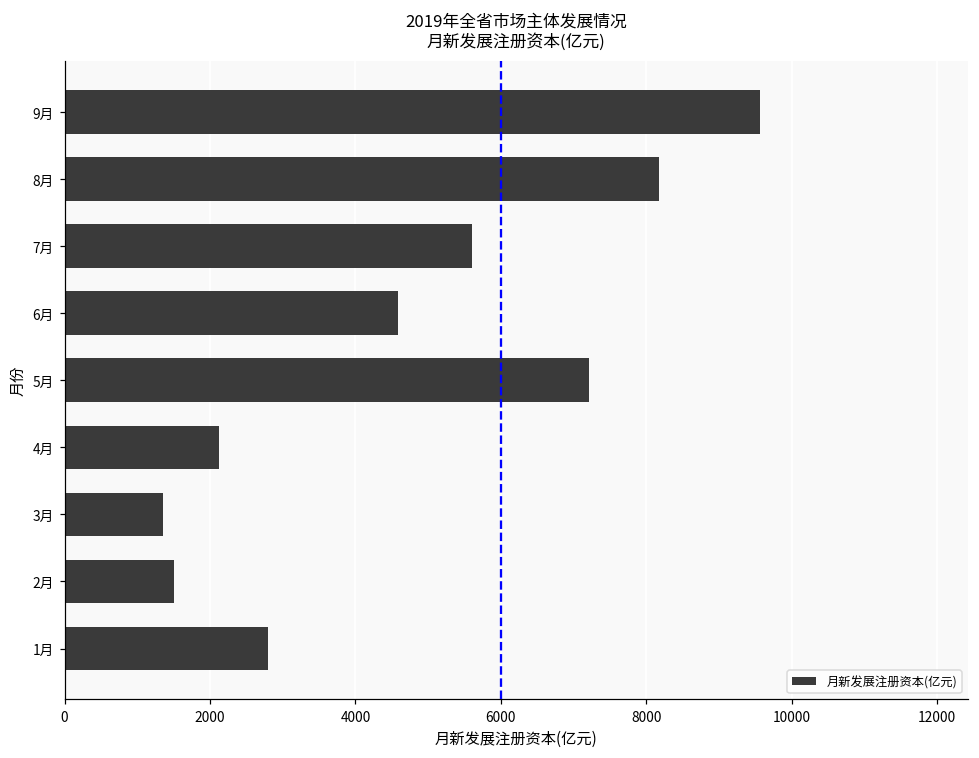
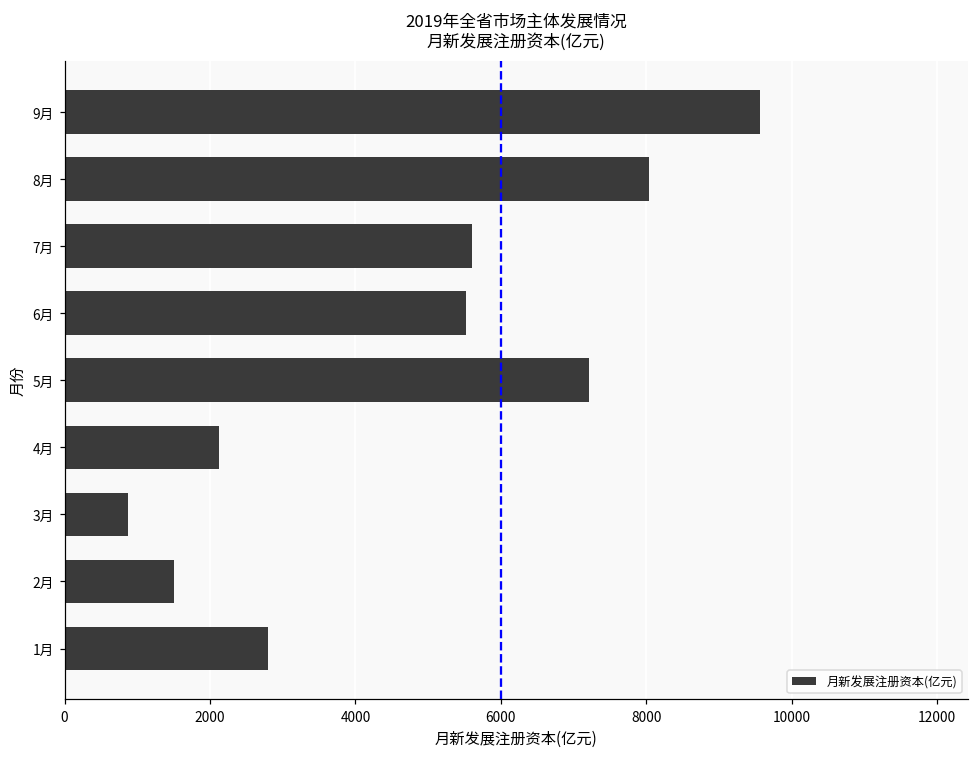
8月: 8200 -> 8000
6月: 4600 -> 5500
3月: 1400 -> 900
